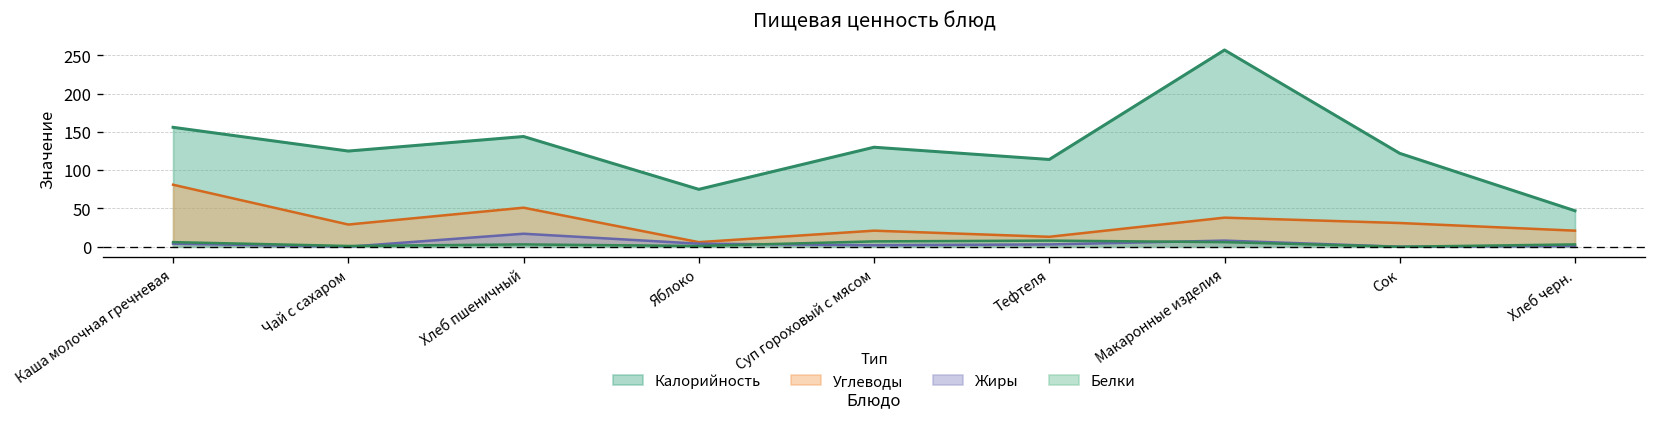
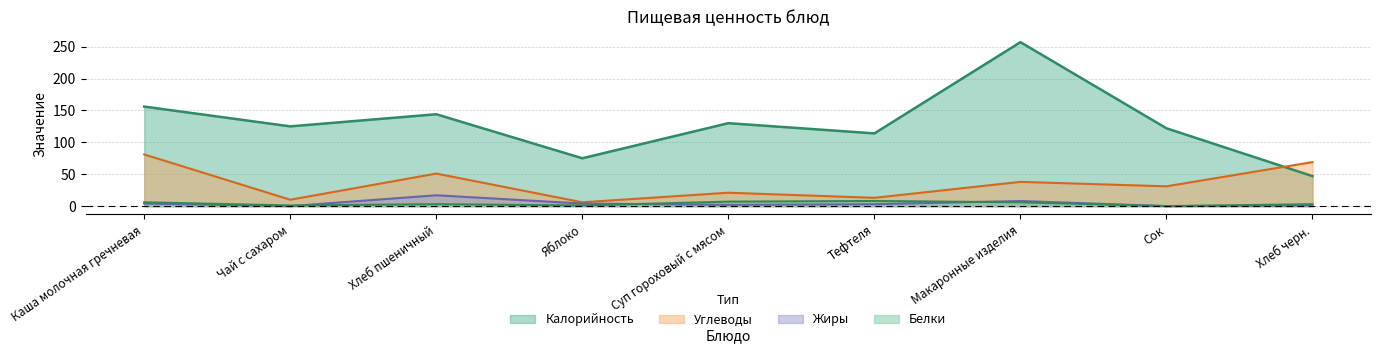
Углеводы, Чай с сахаром: 30 -> 10
Углеводы, Хлеб черн.: 20 -> 70
